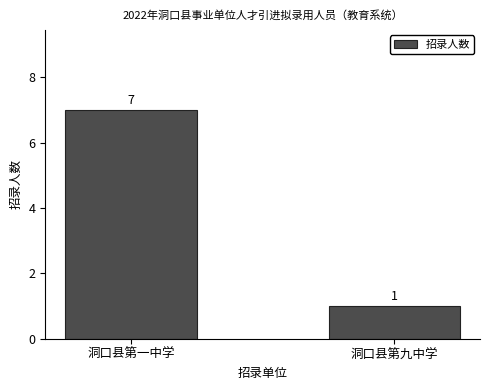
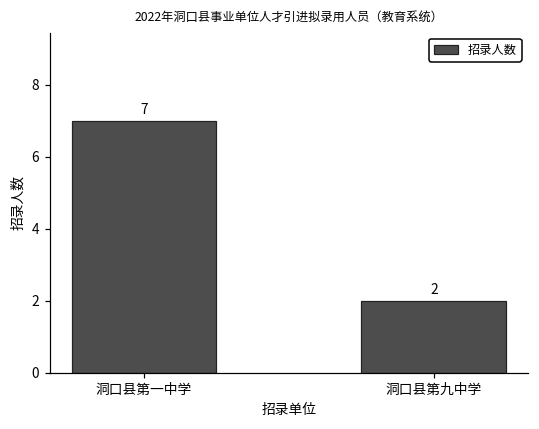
洞口县第九中学: 1 -> 2
